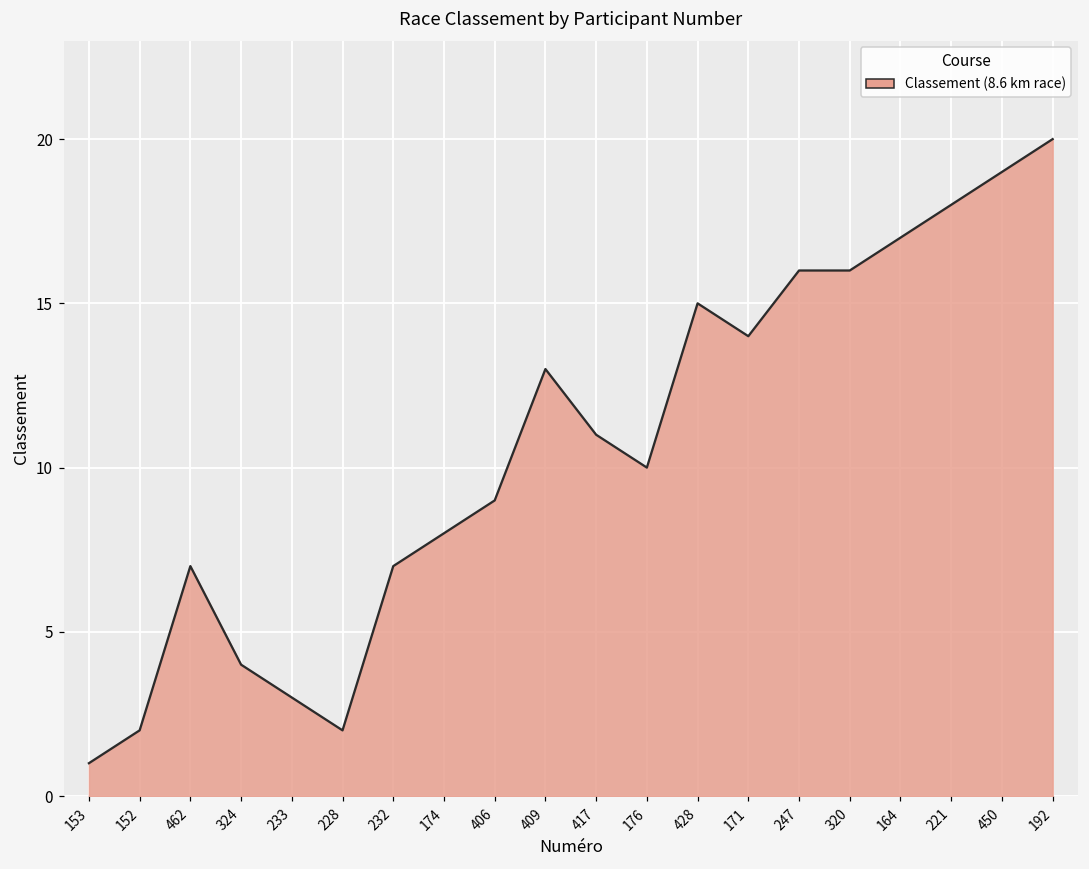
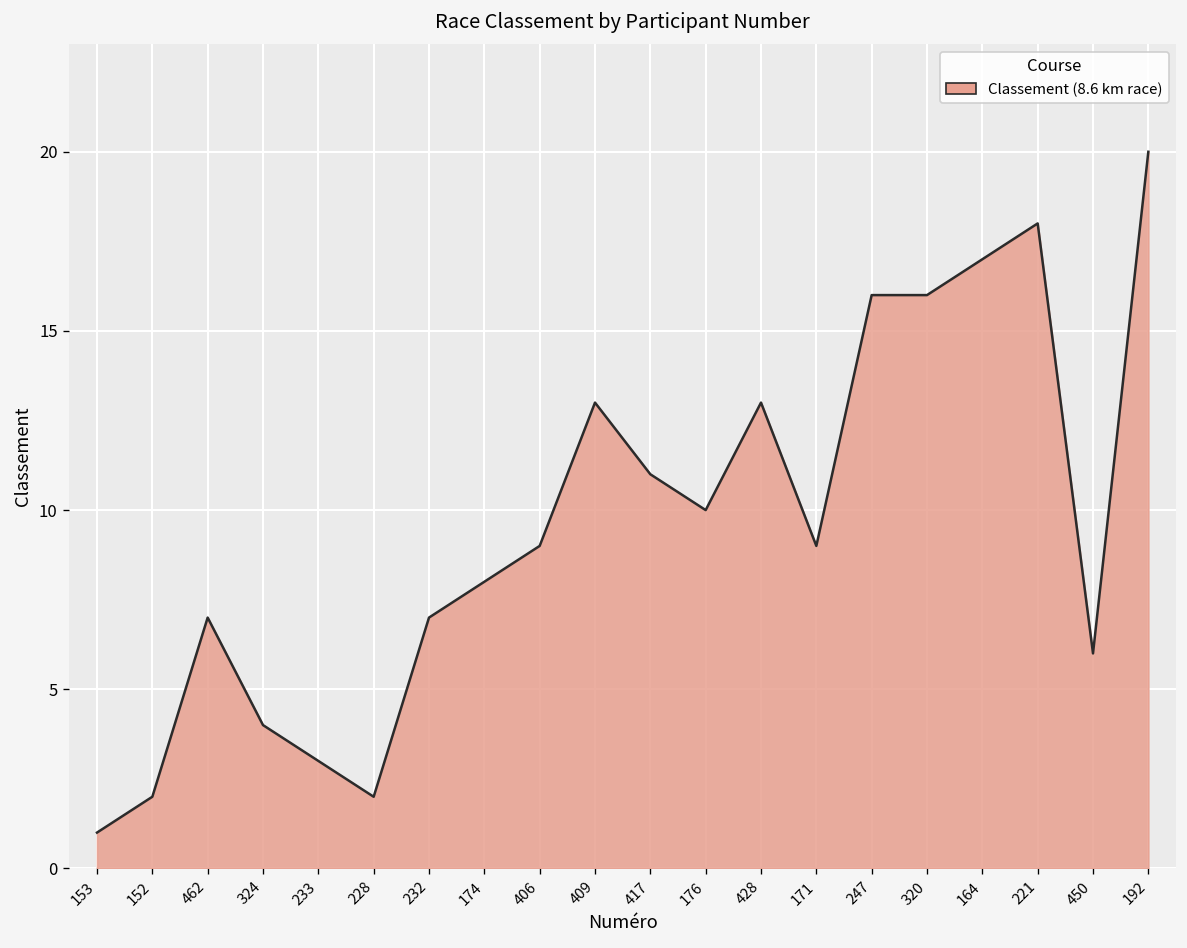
428: 15 -> 13
171: 14 -> 9
450: 19 -> 6
